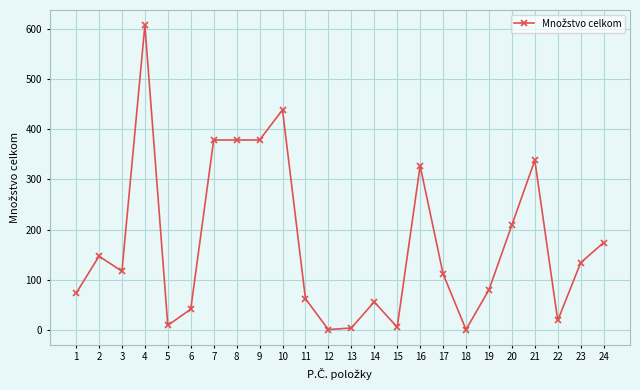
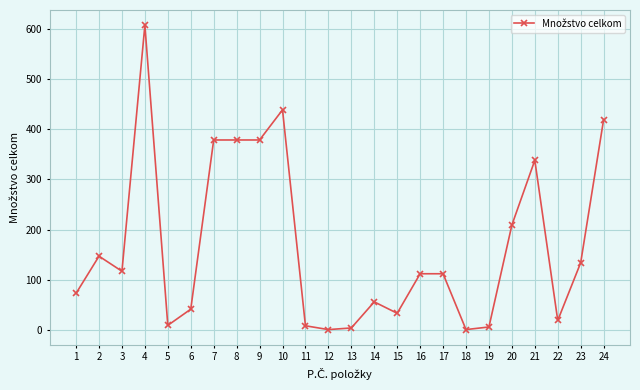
11: 60 -> 10
15: 10 -> 30
16: 330 -> 110
19: 80 -> 10
24: 170 -> 420
